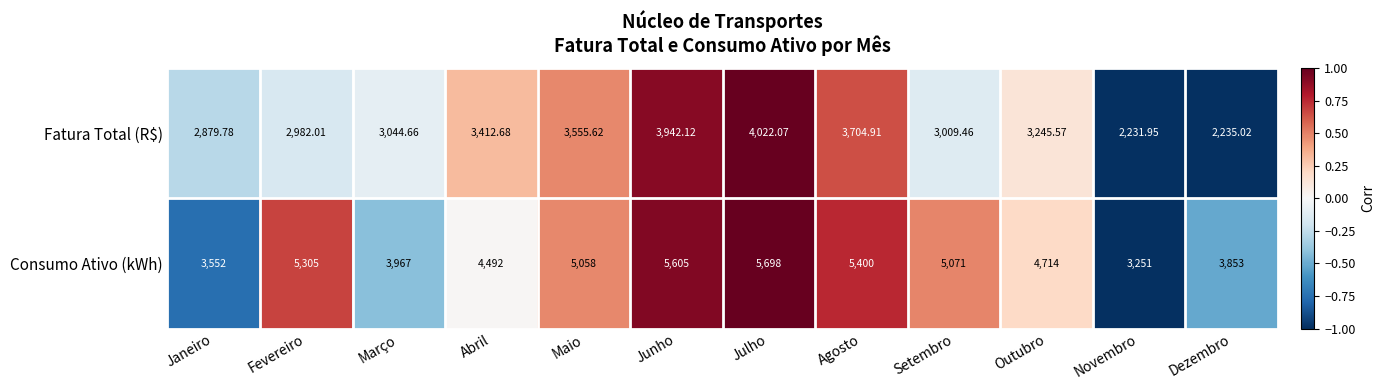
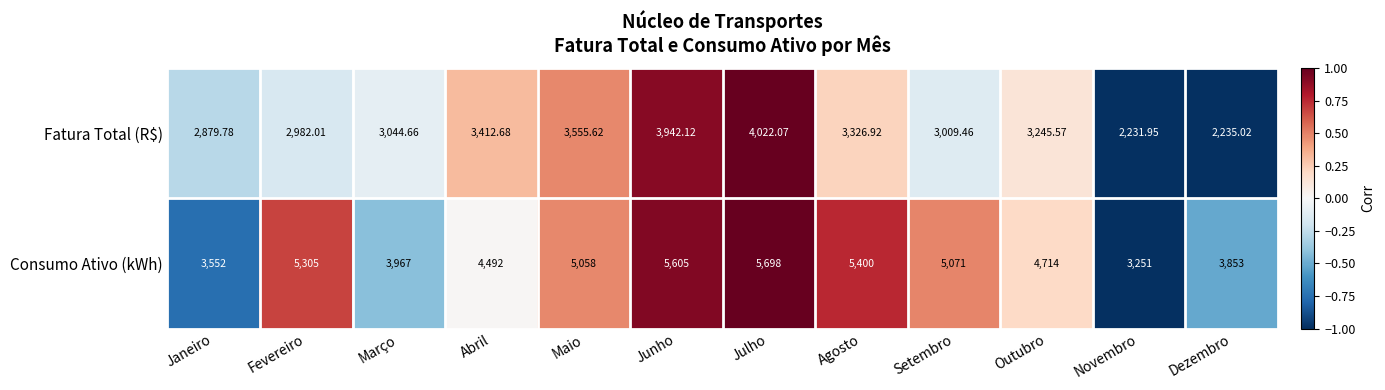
Fatura Total (R$), Agosto: 3,704.91 -> 3,326.92
